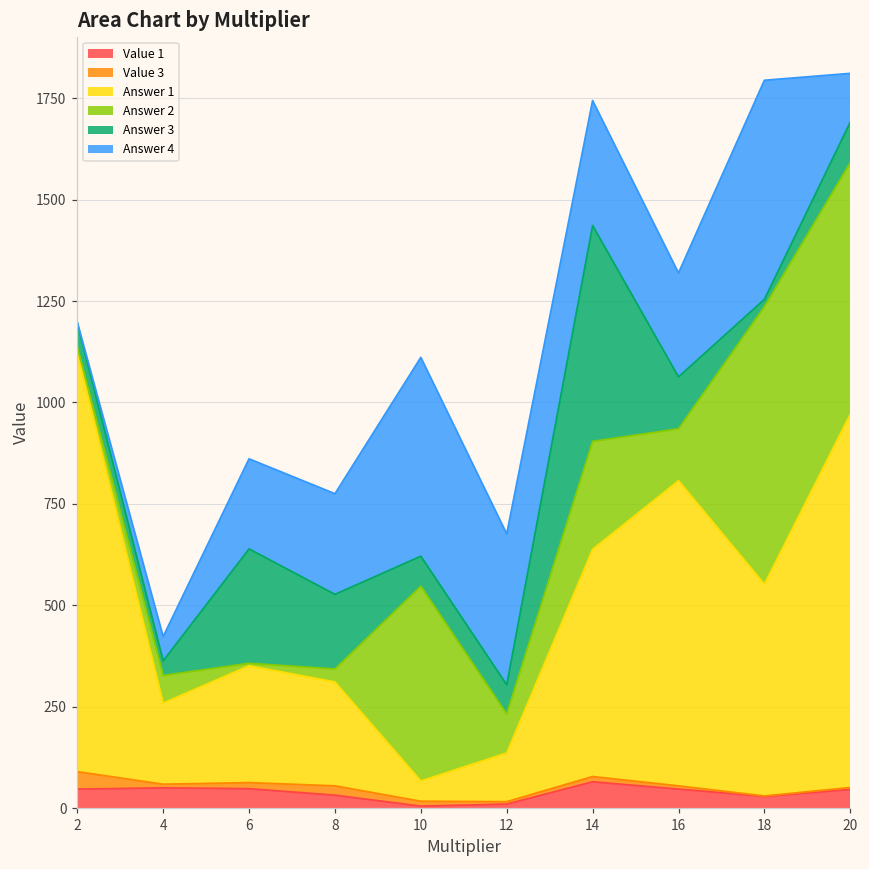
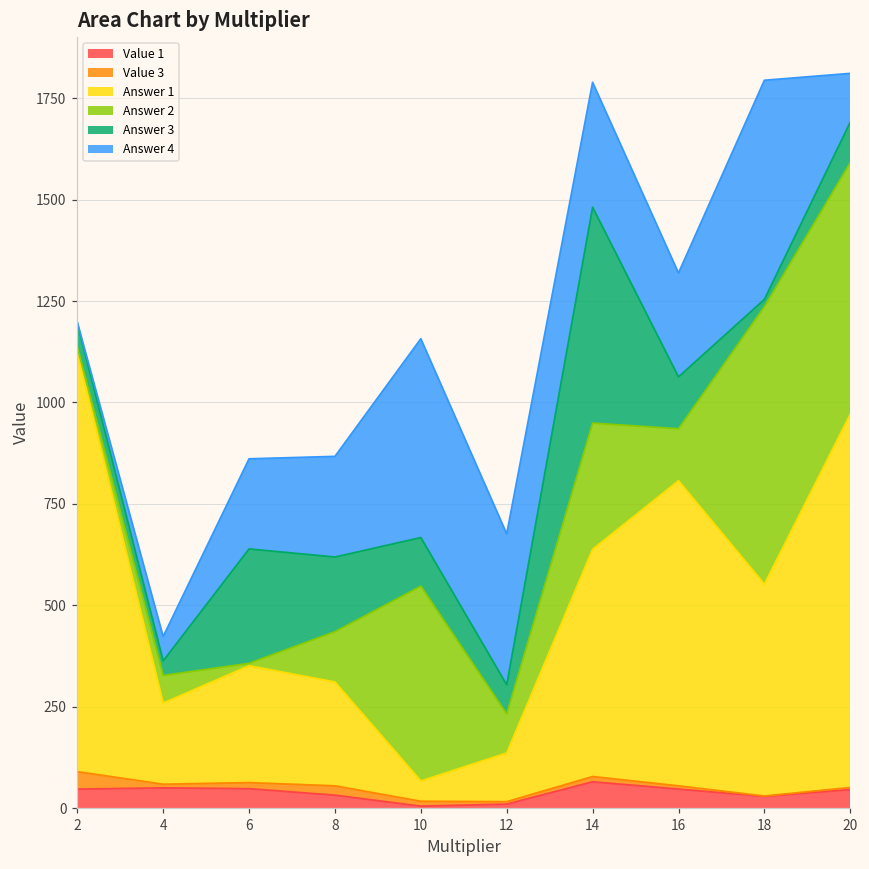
Answer 2, 8: 30 -> 120
Answer 3, 10: 70 -> 120
Answer 2, 14: 270 -> 310
